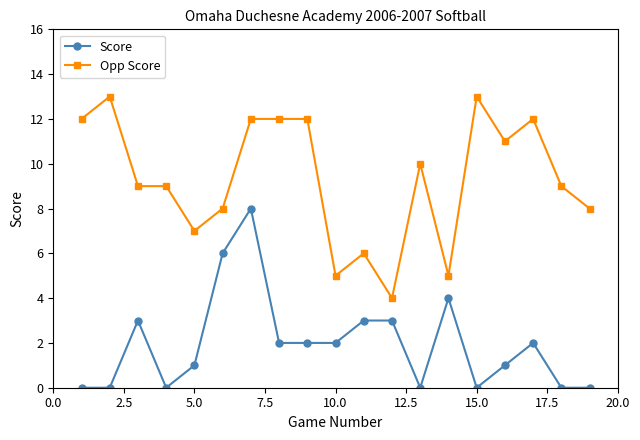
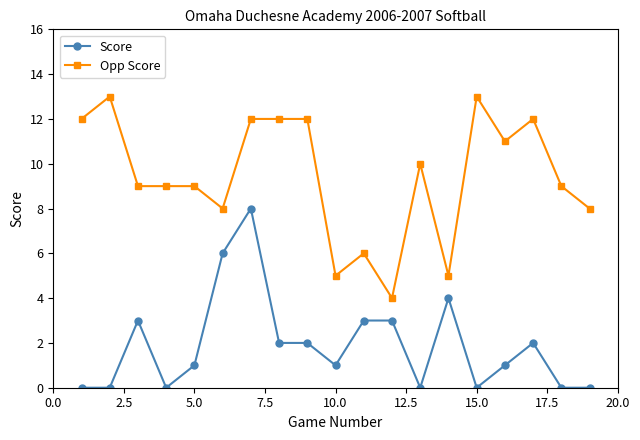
Opp Score, 5.0: 7 -> 9
Score, 10.0: 2 -> 1
